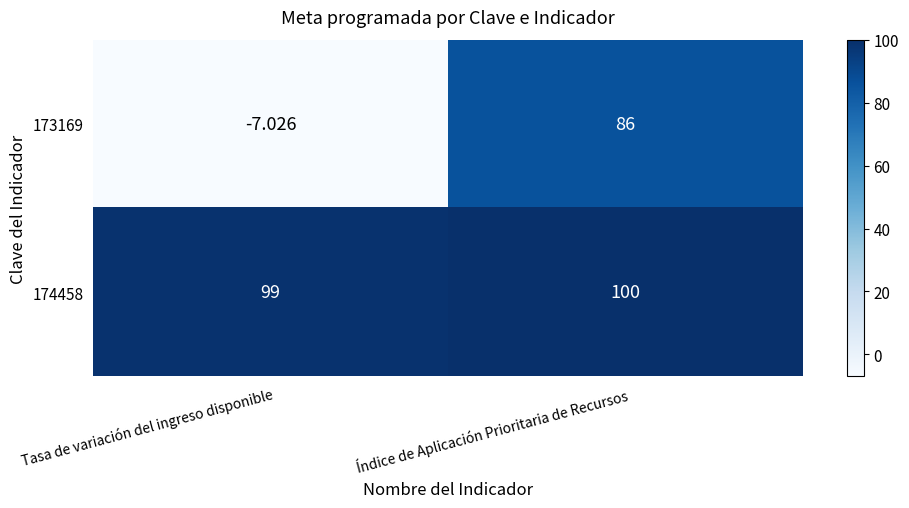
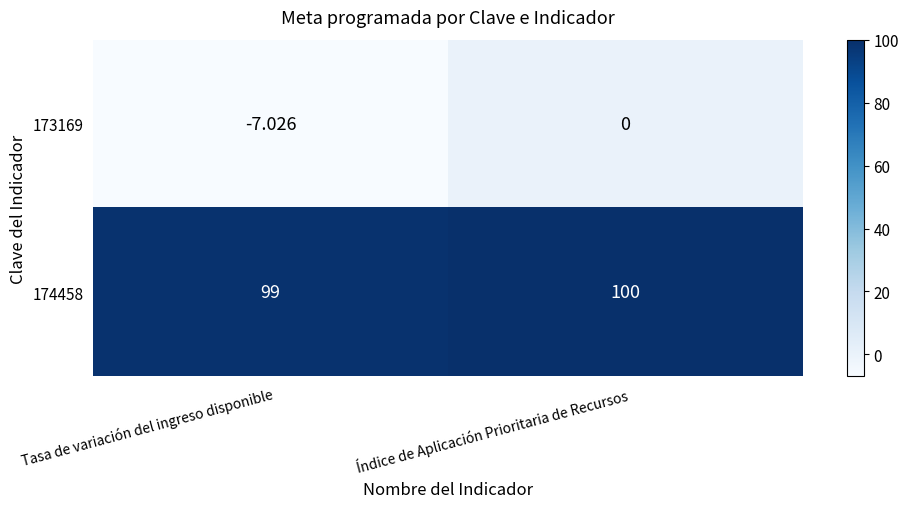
173169, Índice de Aplicación Prioritaria de Recursos: 86 -> 0
